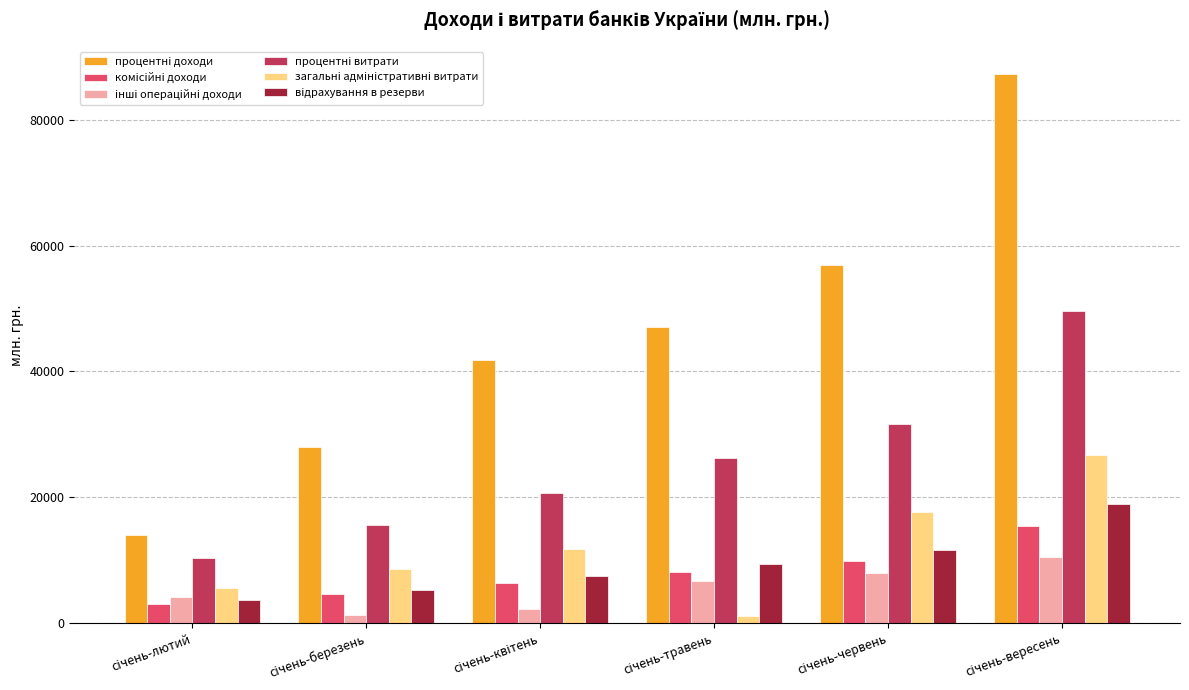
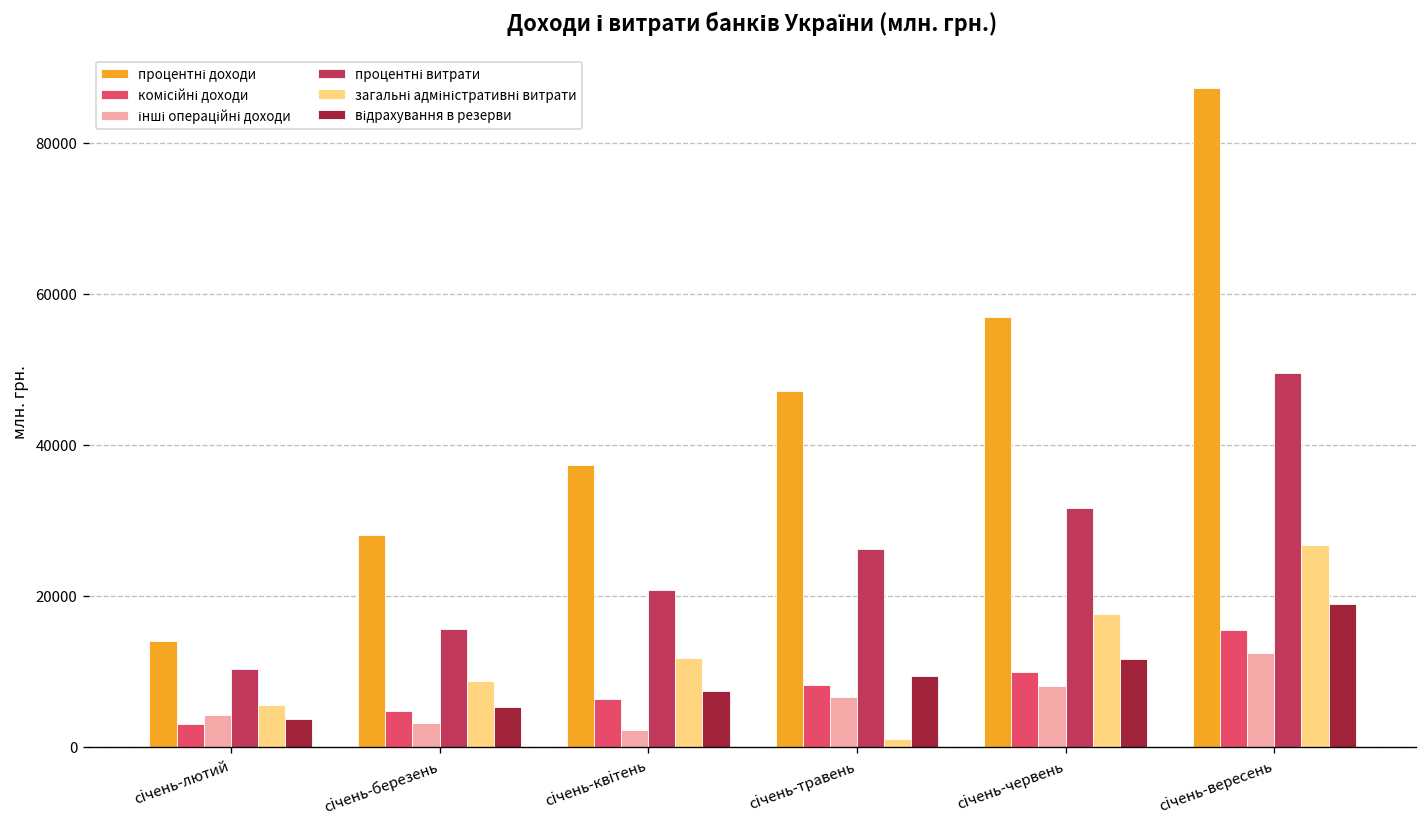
інші операційні доходи, січень-березень: 1000 -> 3000
процентні доходи, січень-квітень: 42000 -> 37000
інші операційні доходи, січень-вересень: 11000 -> 12000
